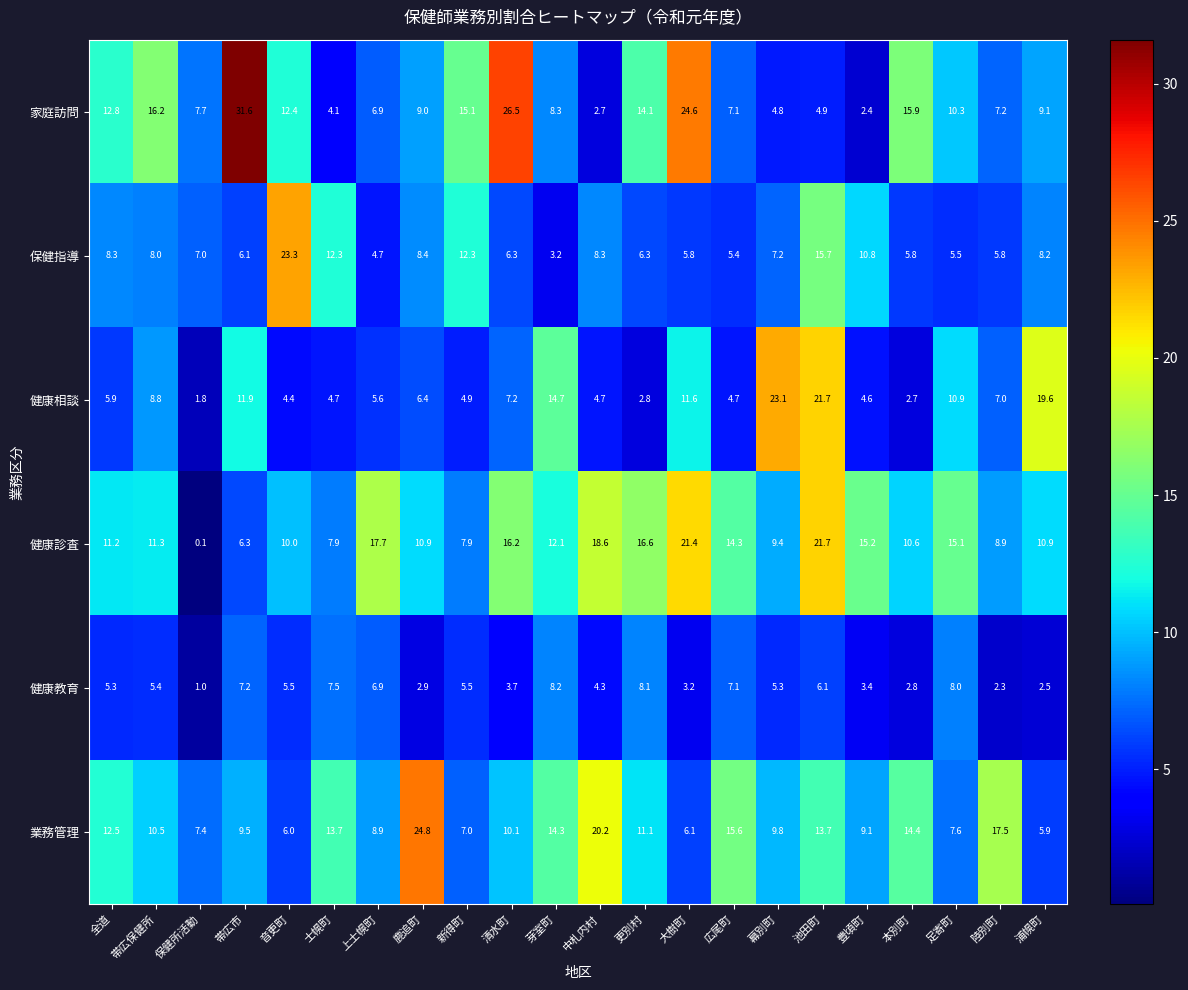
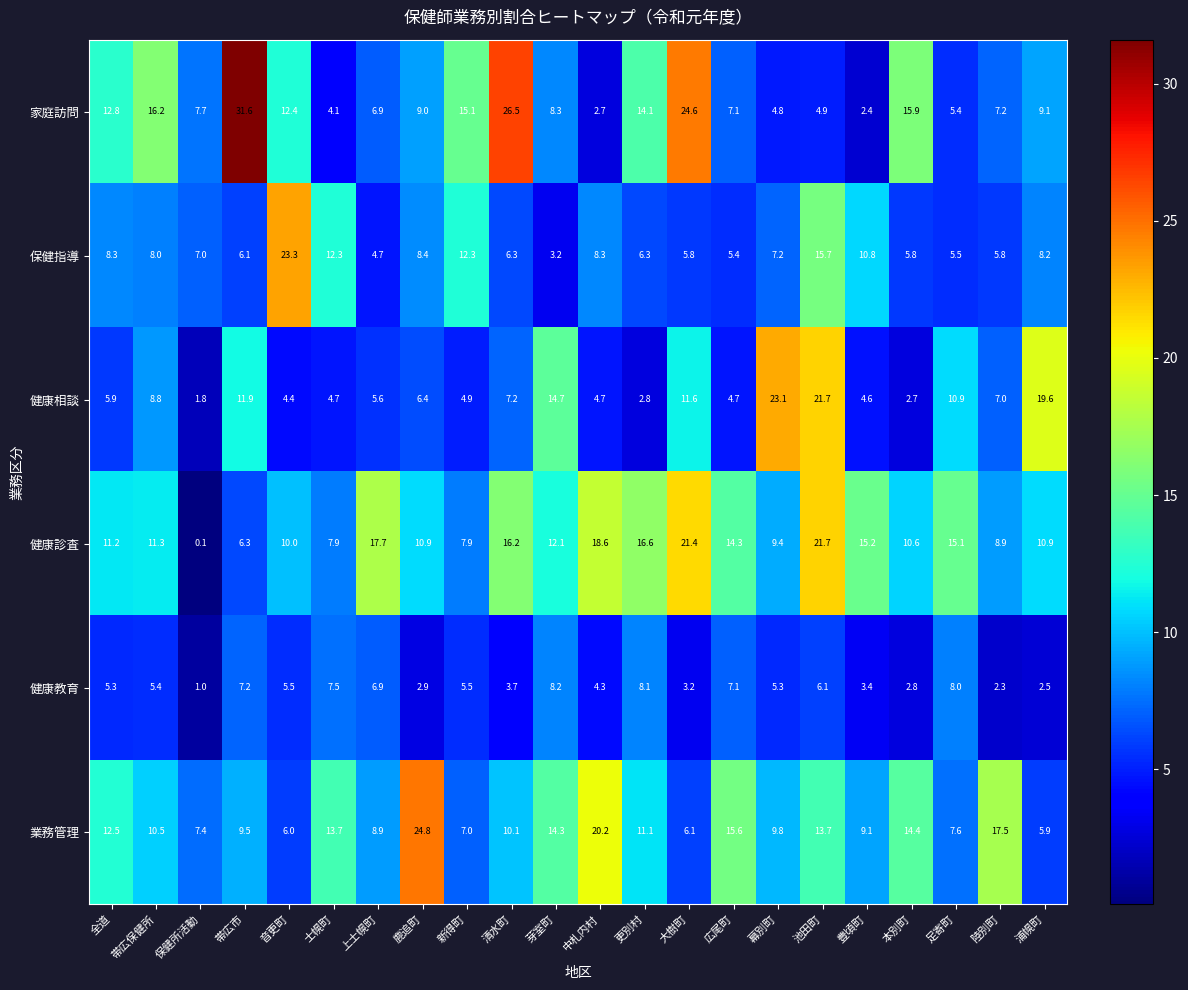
家庭訪問, 足寄町: 10.3 -> 5.4
